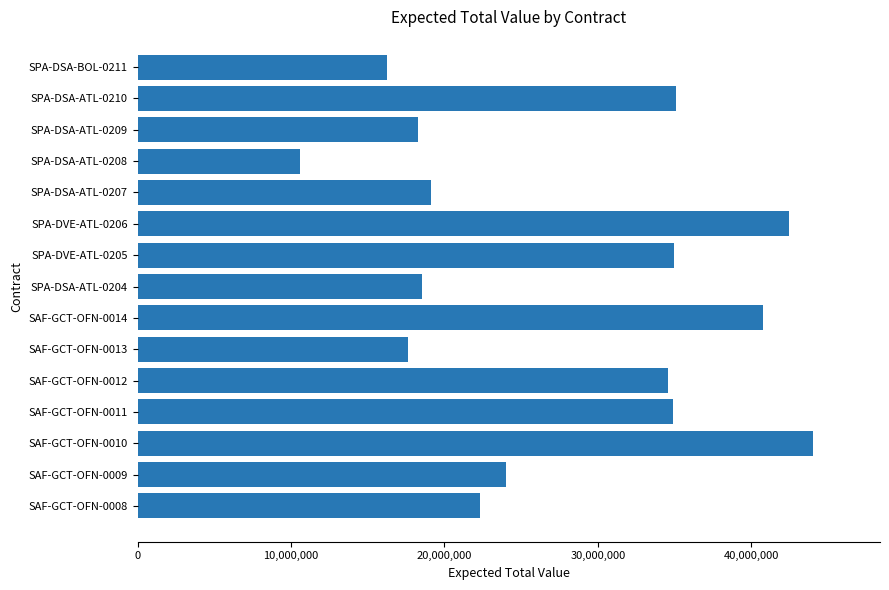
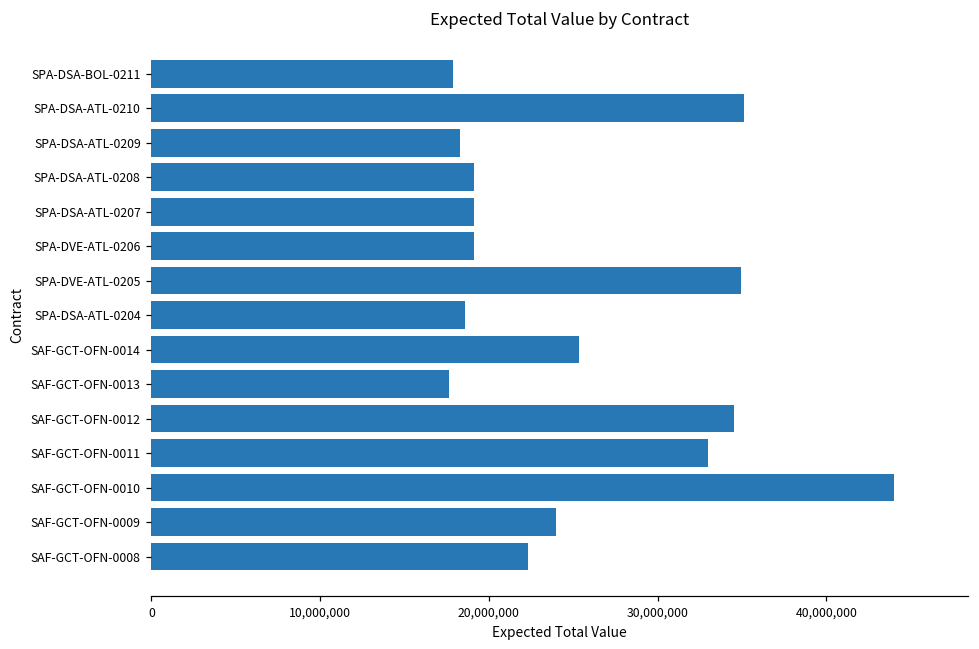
SPA-DSA-BOL-0211: 16,200,000 -> 17,900,000
SPA-DSA-ATL-0208: 10,600,000 -> 19,100,000
SPA-DVE-ATL-0206: 42,500,000 -> 19,100,000
SAF-GCT-OFN-0014: 40,800,000 -> 25,400,000
SAF-GCT-OFN-0011: 34,900,000 -> 33,000,000
